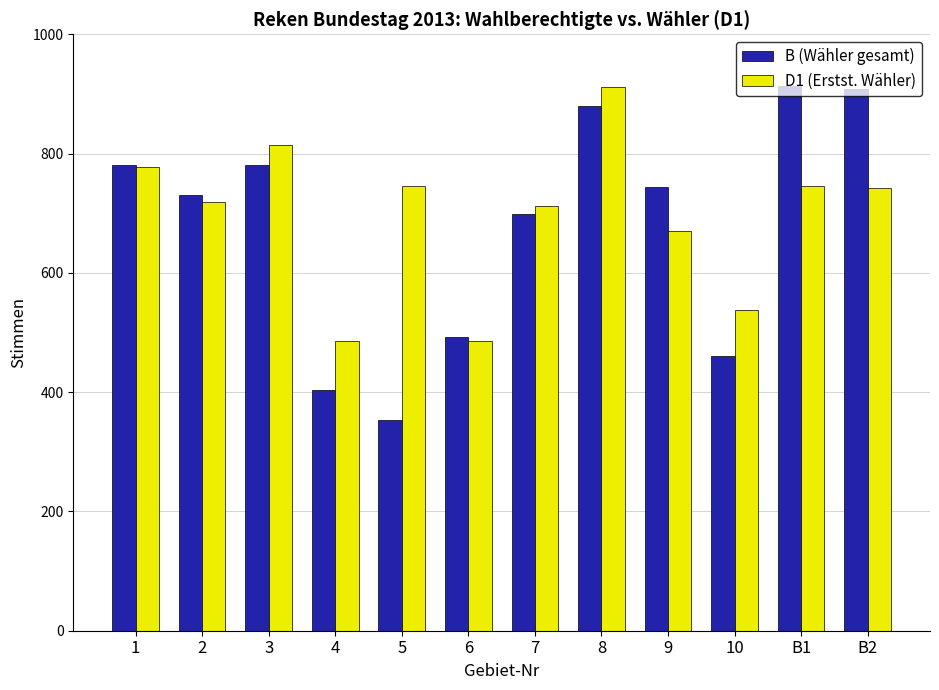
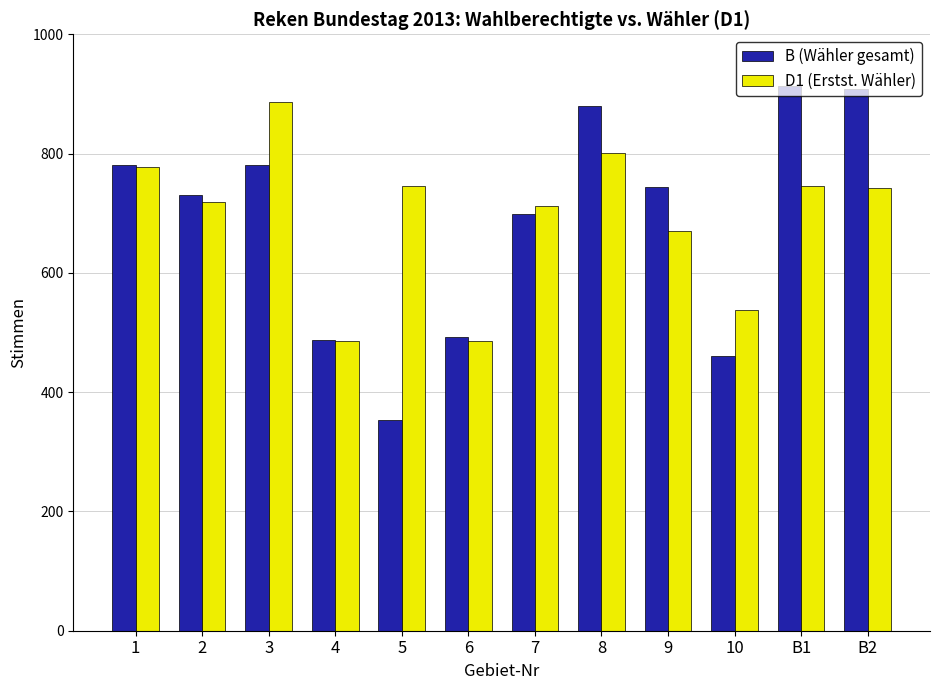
D1 (Erstst. Wähler), 3: 810 -> 890
B (Wähler gesamt), 4: 400 -> 490
D1 (Erstst. Wähler), 8: 910 -> 800
